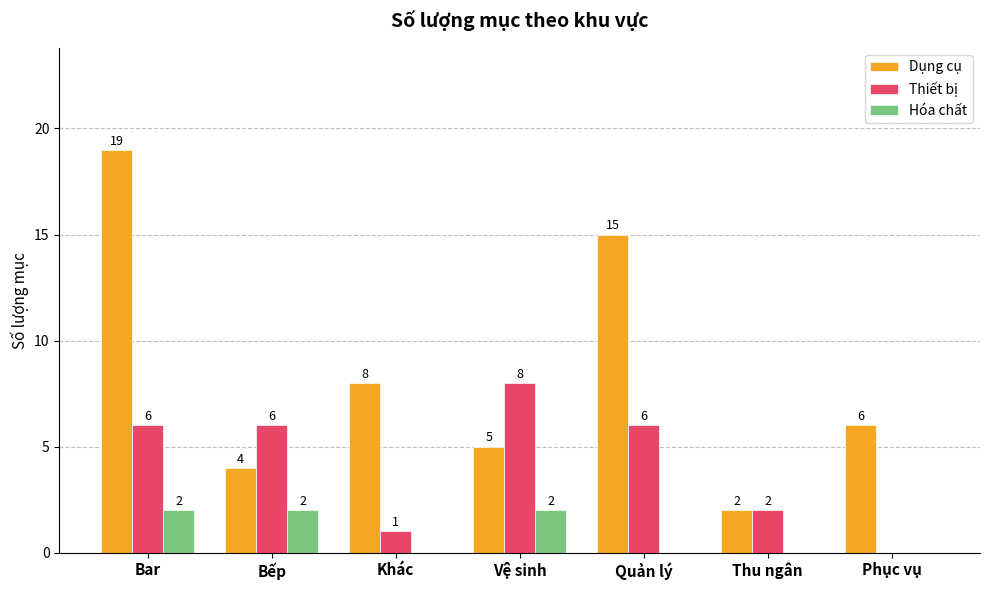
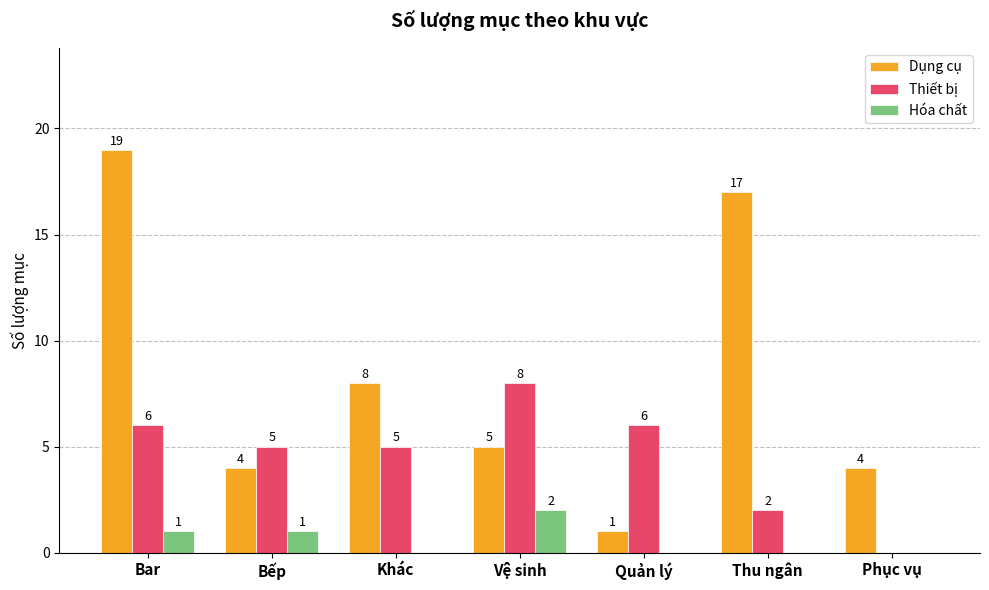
Hóa chất, Bar: 2 -> 1
Thiết bị, Bếp: 6 -> 5
Hóa chất, Bếp: 2 -> 1
Thiết bị, Khác: 1 -> 5
Dụng cụ, Quản lý: 15 -> 1
Dụng cụ, Thu ngân: 2 -> 17
Dụng cụ, Phục vụ: 6 -> 4
